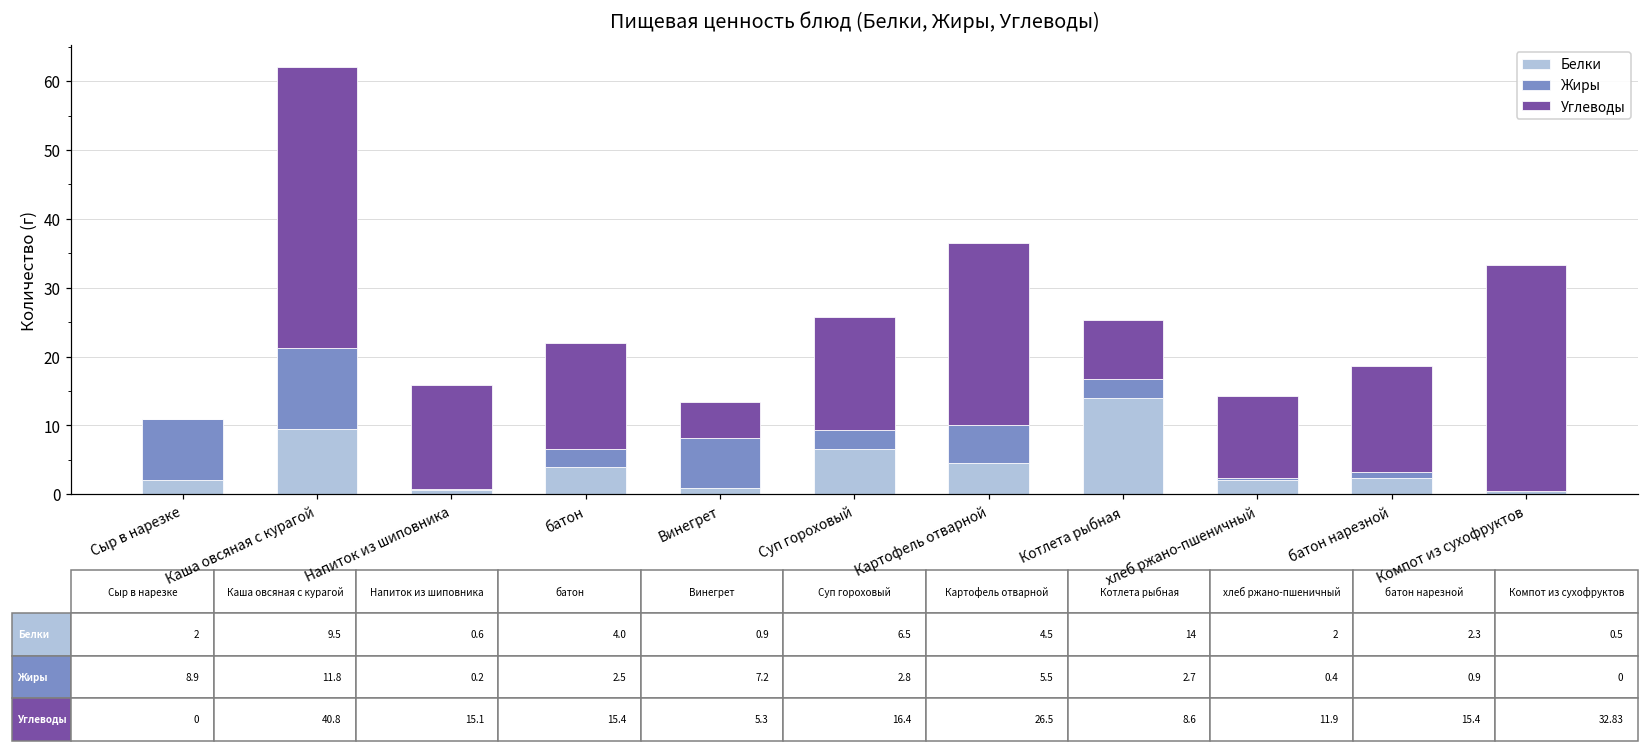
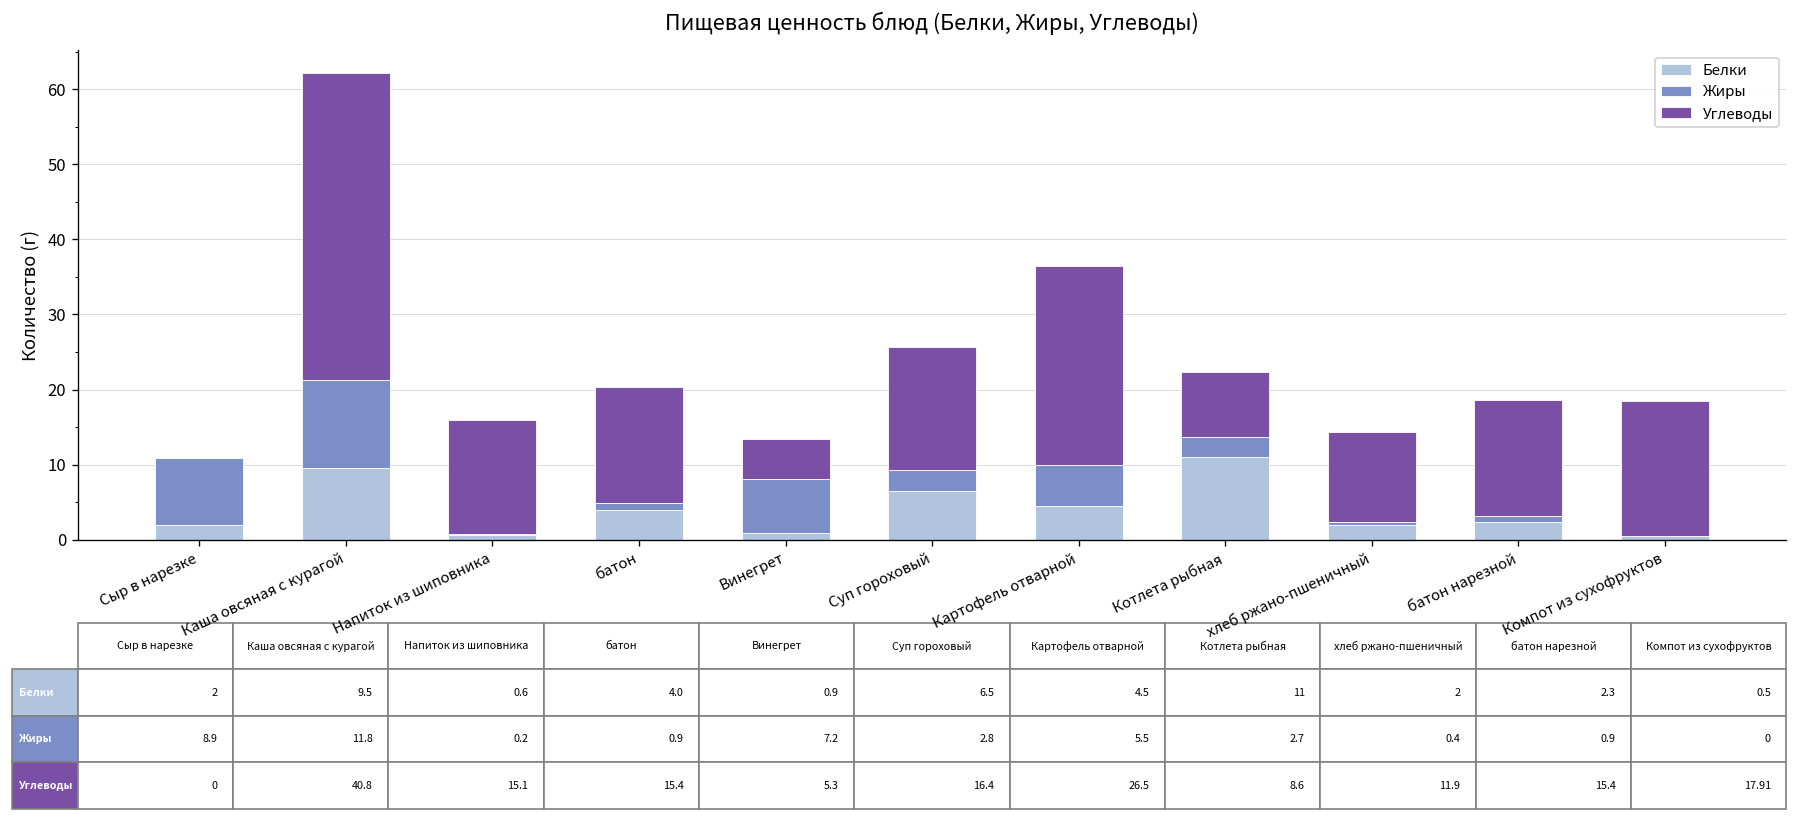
Жиры, батон: 2.5 -> 0.9
Белки, Котлета рыбная: 14 -> 11
Углеводы, Компот из сухофруктов: 32.83 -> 17.91
